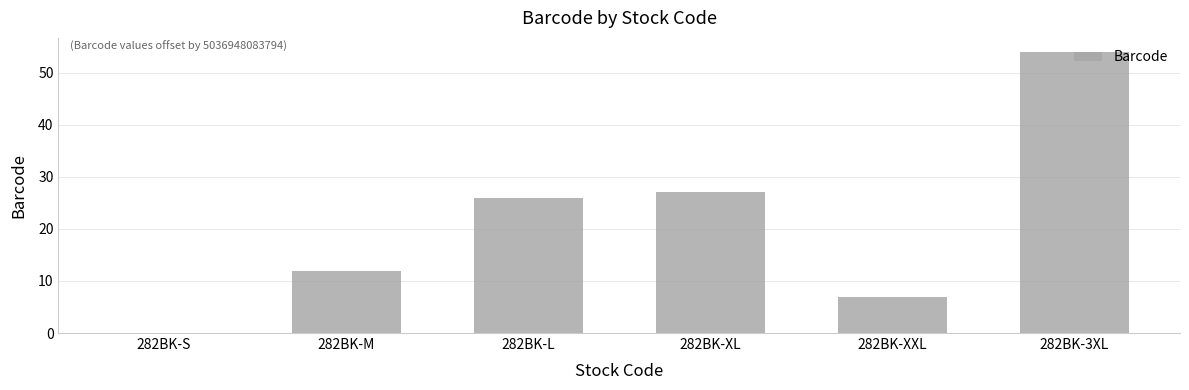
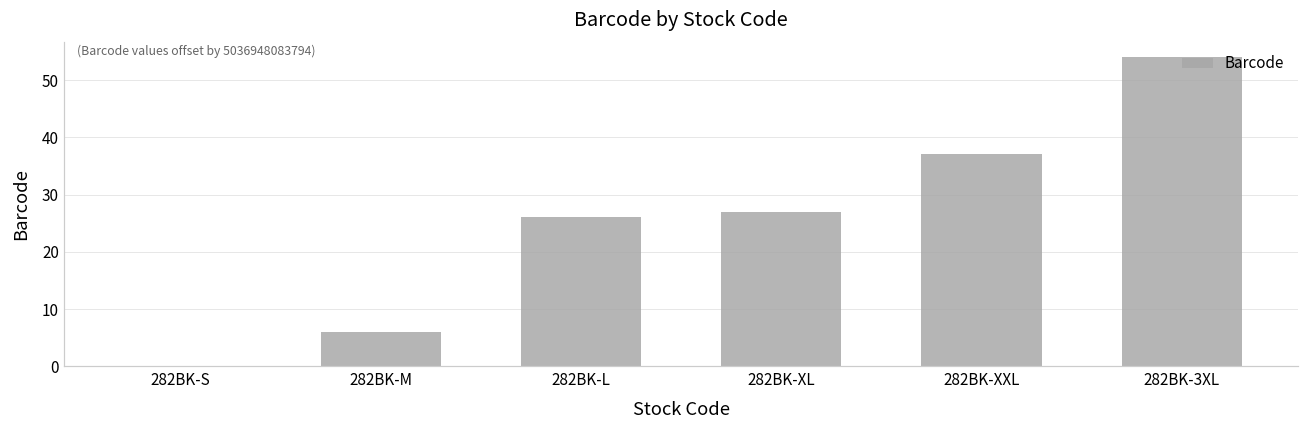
282BK-M: 12 -> 6
282BK-XXL: 7 -> 37
